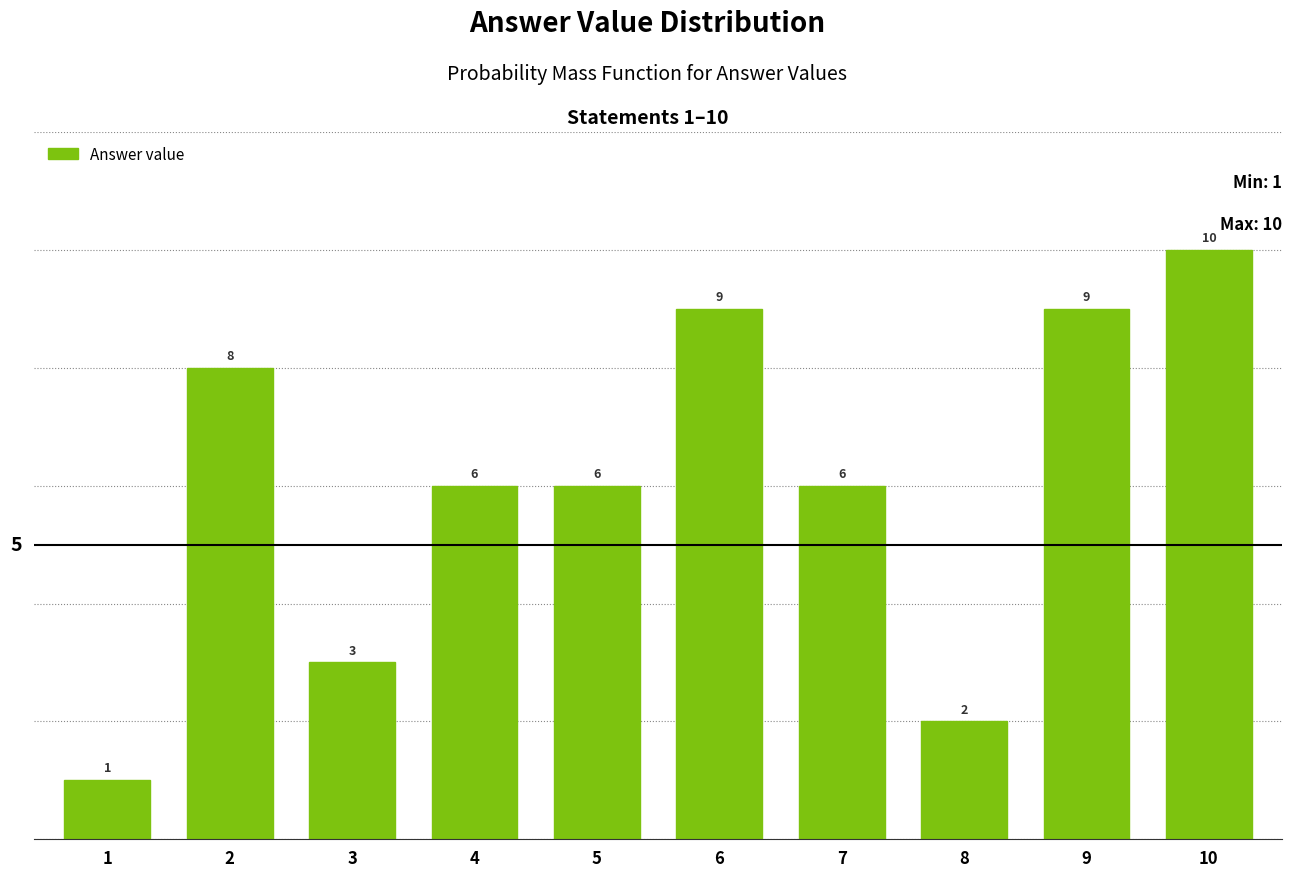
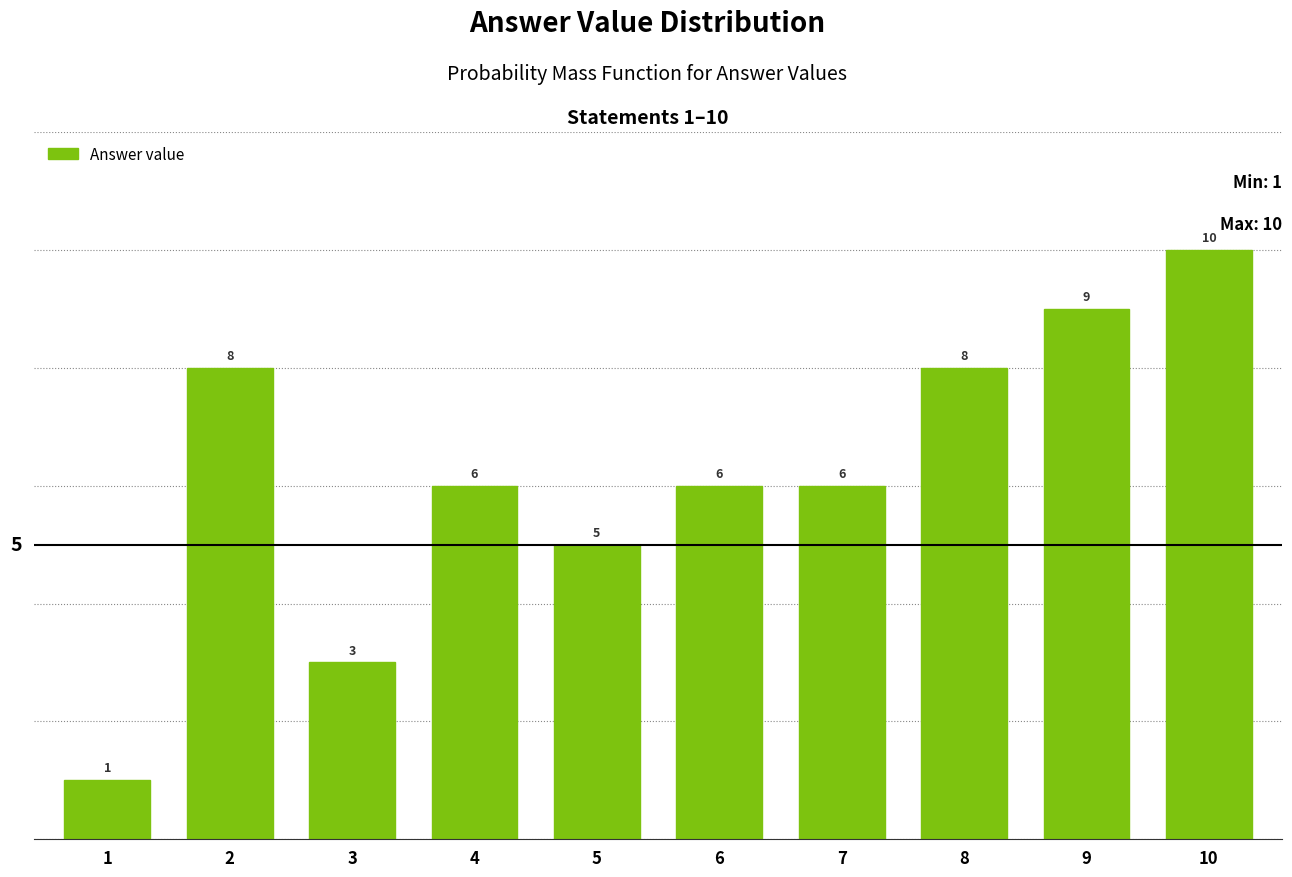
5: 6 -> 5
6: 9 -> 6
8: 2 -> 8
